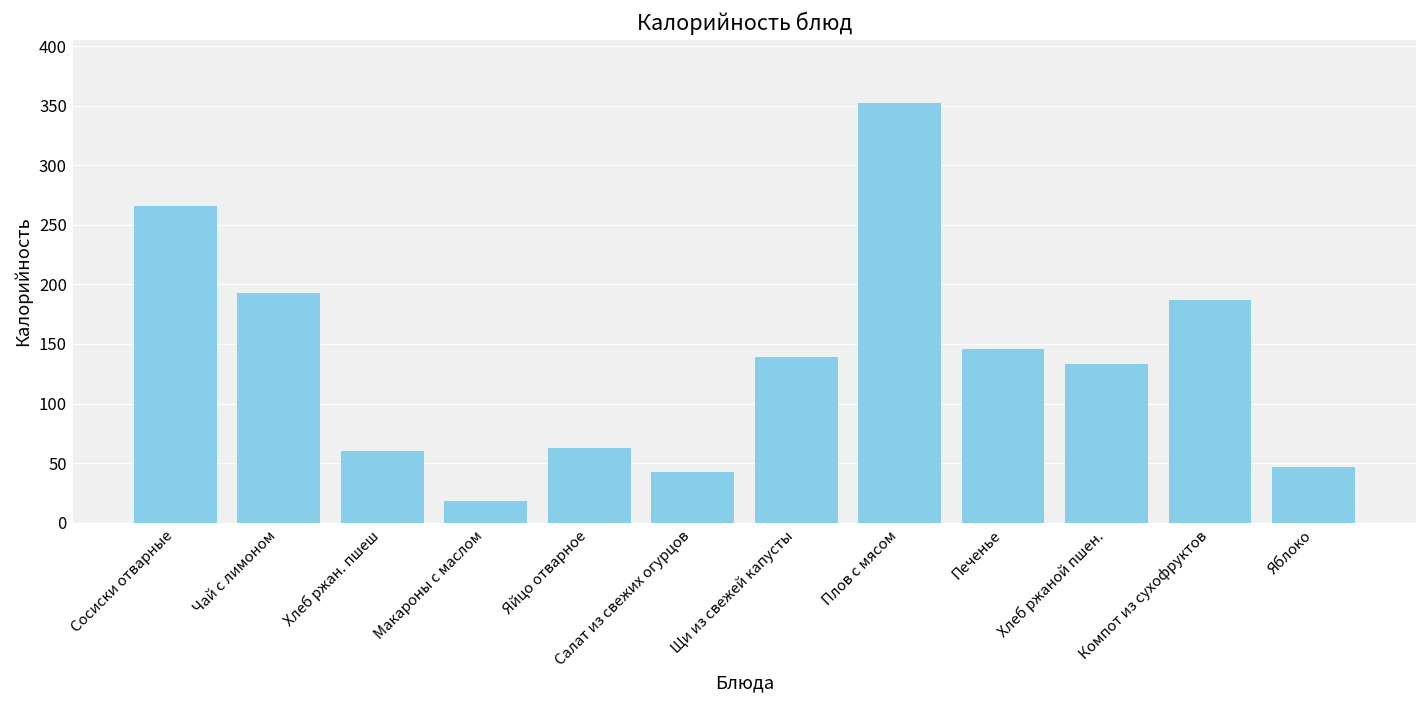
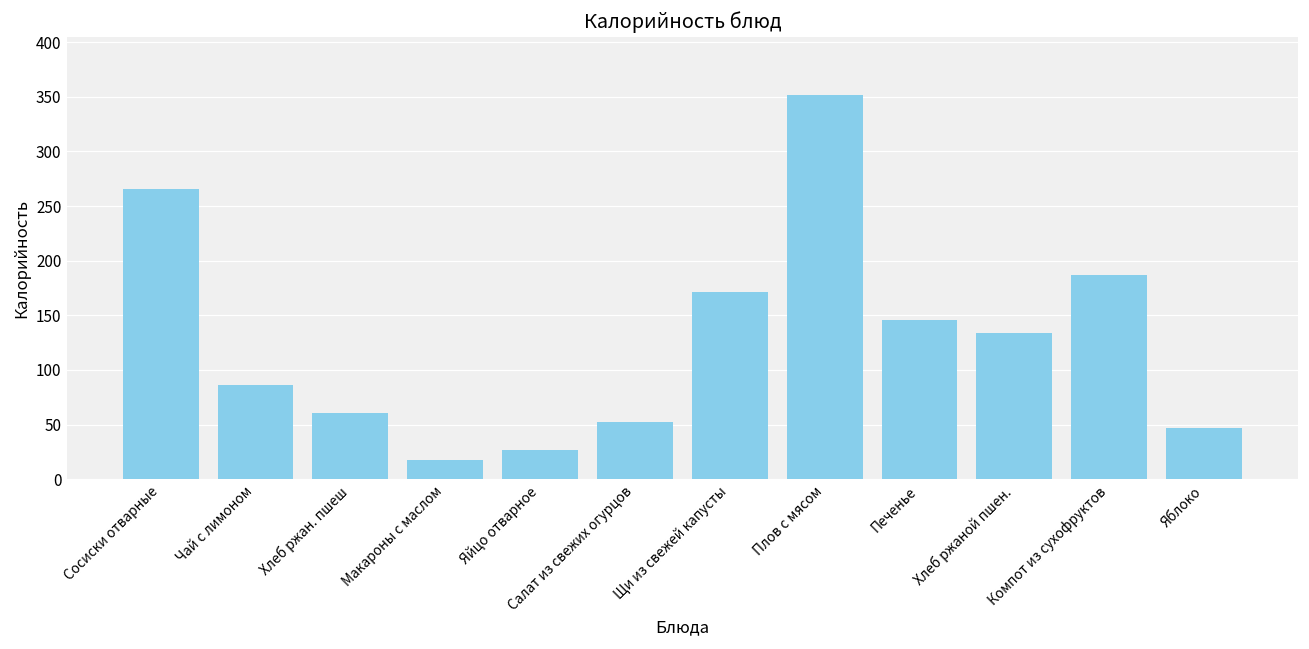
Чай с лимоном: 190 -> 90
Яйцо отварное: 60 -> 30
Салат из свежих огурцов: 40 -> 50
Щи из свежей капусты: 140 -> 170
